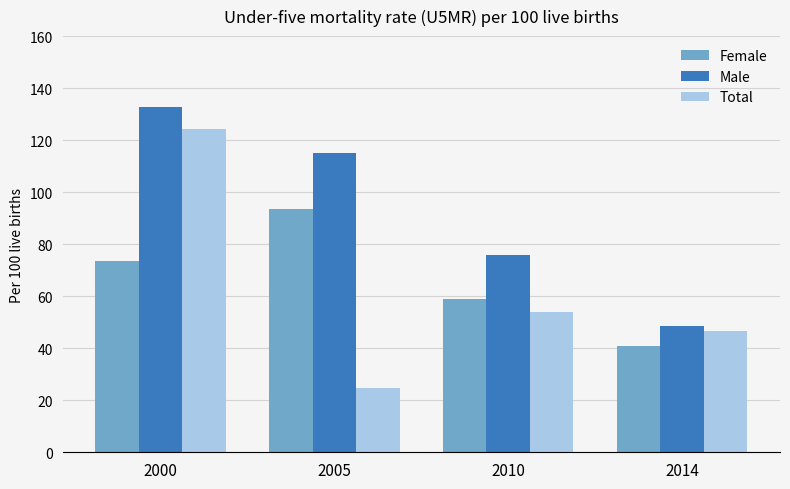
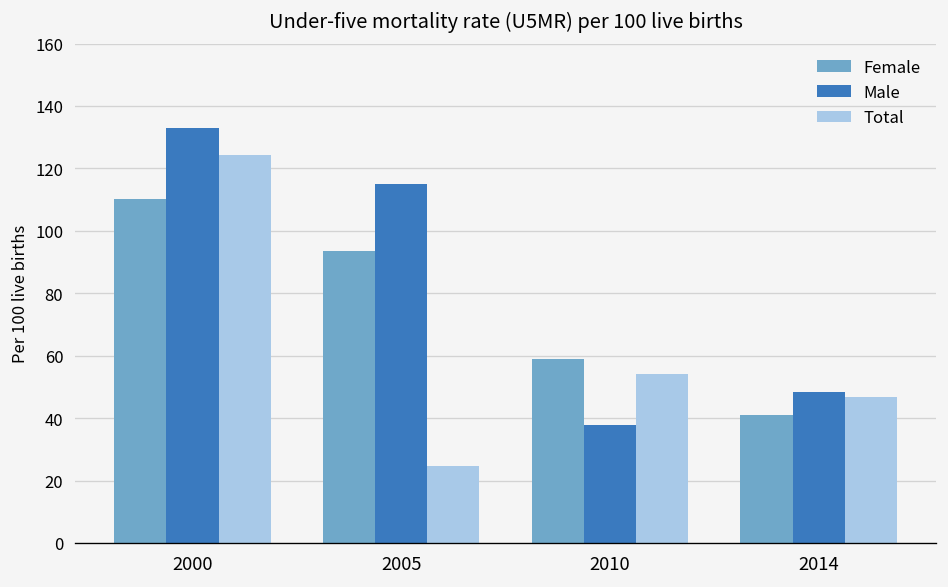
Female, 2000: 74 -> 110
Male, 2010: 76 -> 38
